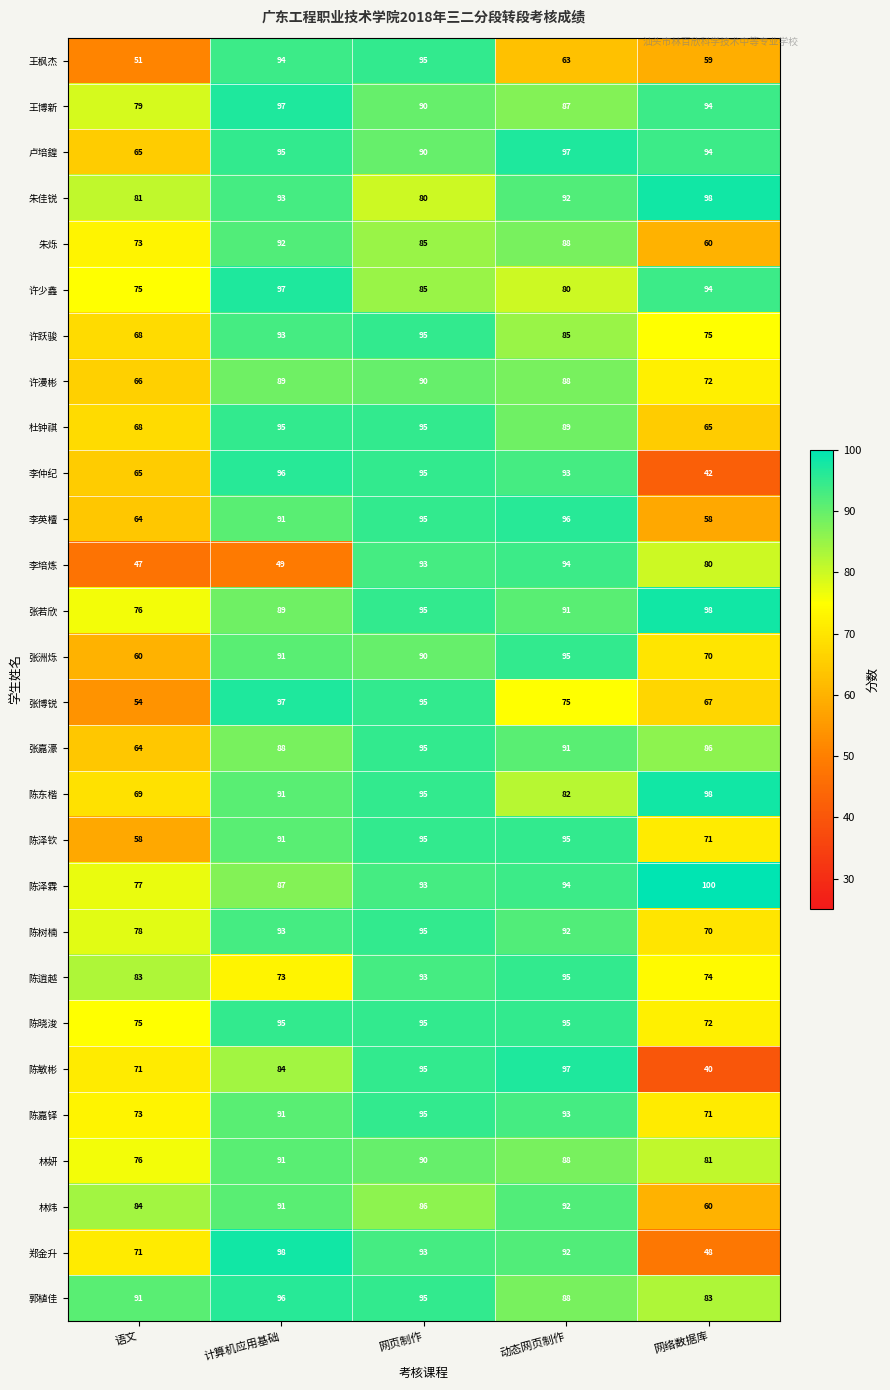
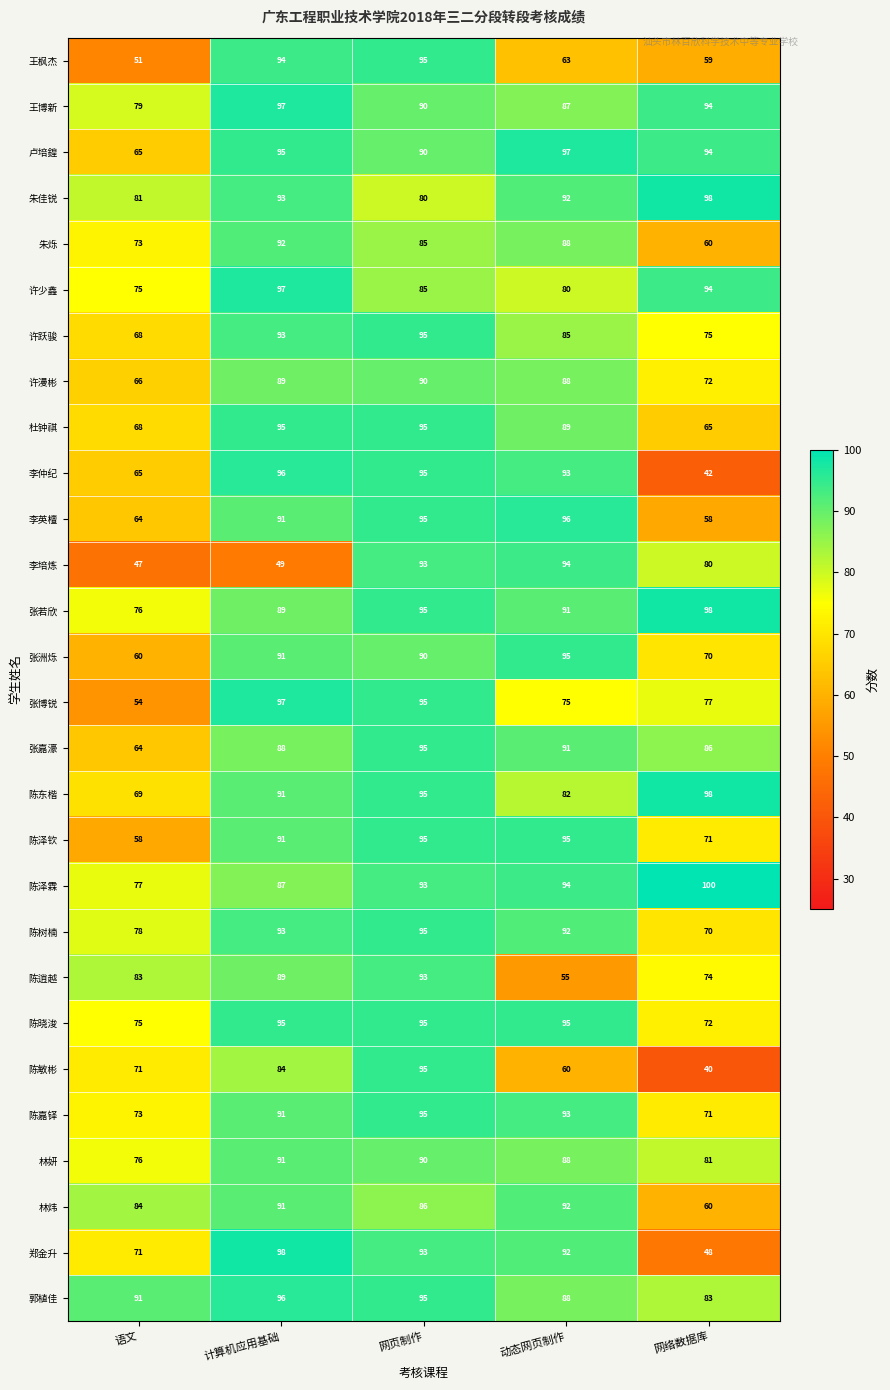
张博锐, 网络数据库: 67 -> 77
陈逍越, 计算机应用基础: 73 -> 89
陈逍越, 动态网页制作: 95 -> 55
陈敏彬, 动态网页制作: 97 -> 60
